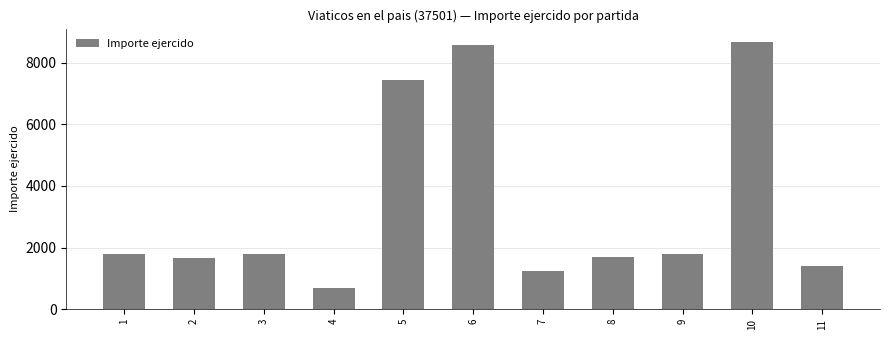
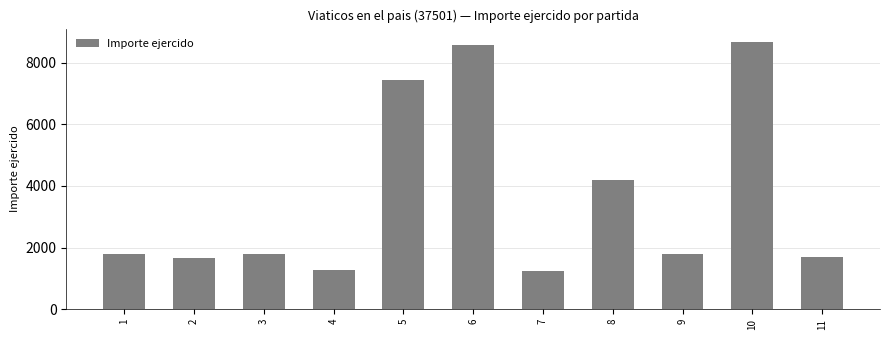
4: 700 -> 1300
8: 1700 -> 4200
11: 1400 -> 1700
